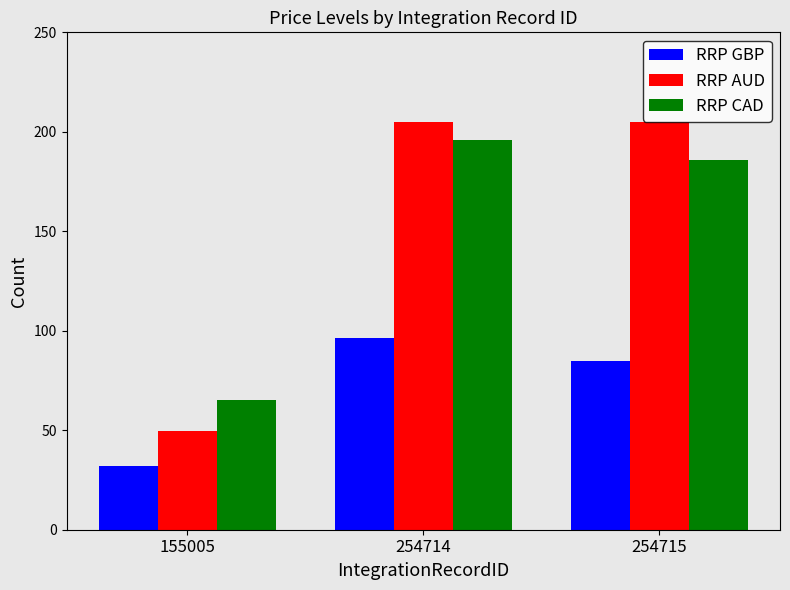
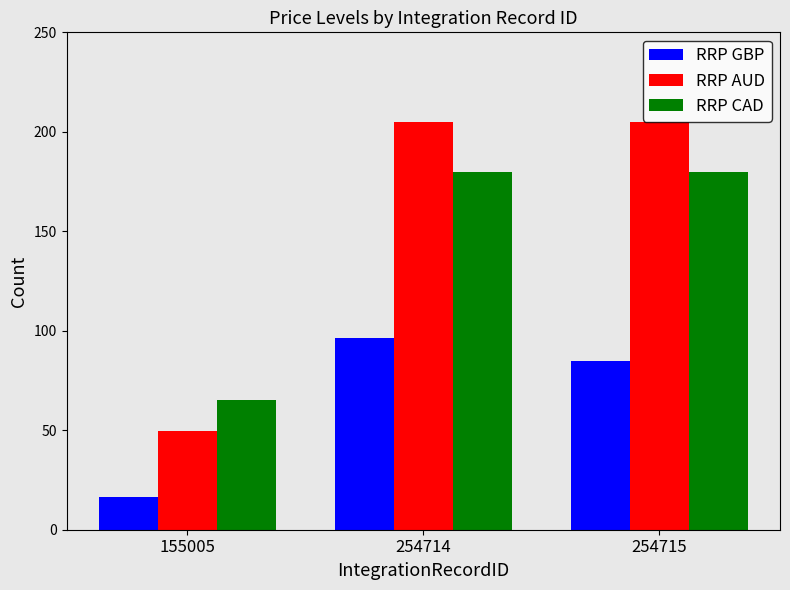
RRP GBP, 155005: 32 -> 16
RRP CAD, 254714: 196 -> 180
RRP CAD, 254715: 186 -> 180
